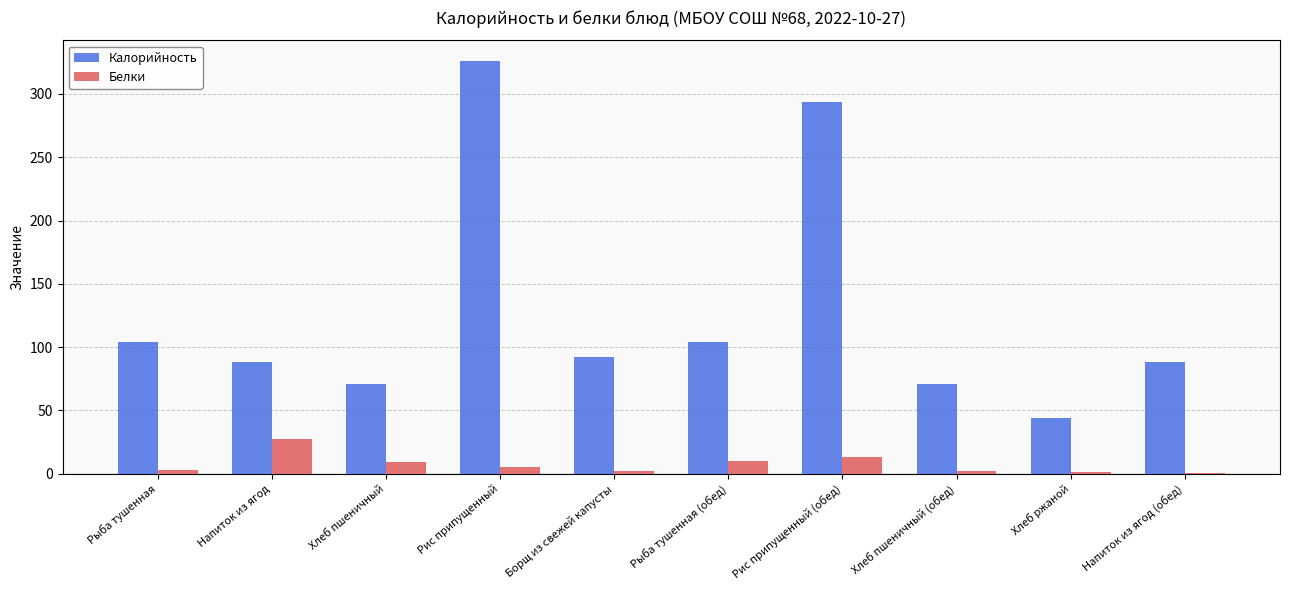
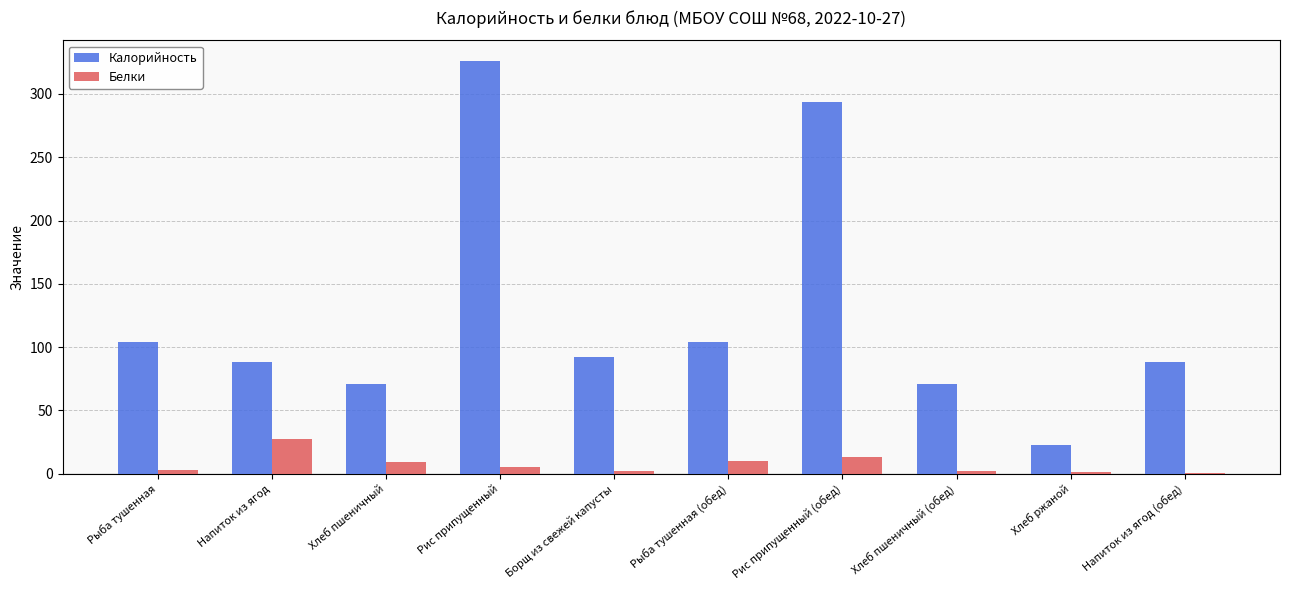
Калорийность, Хлеб ржаной: 44 -> 23
